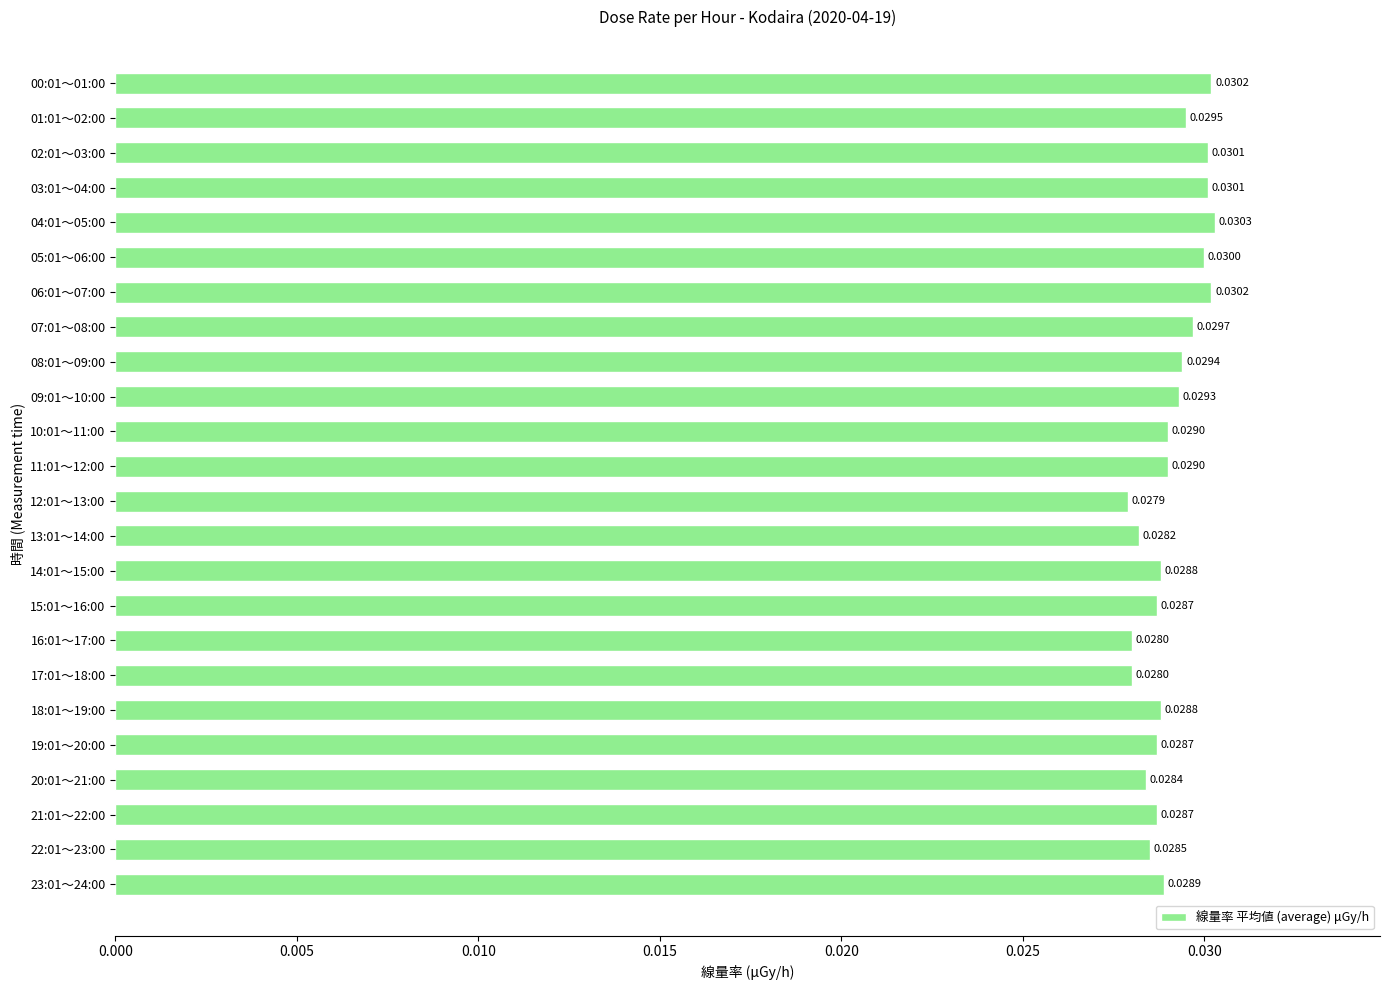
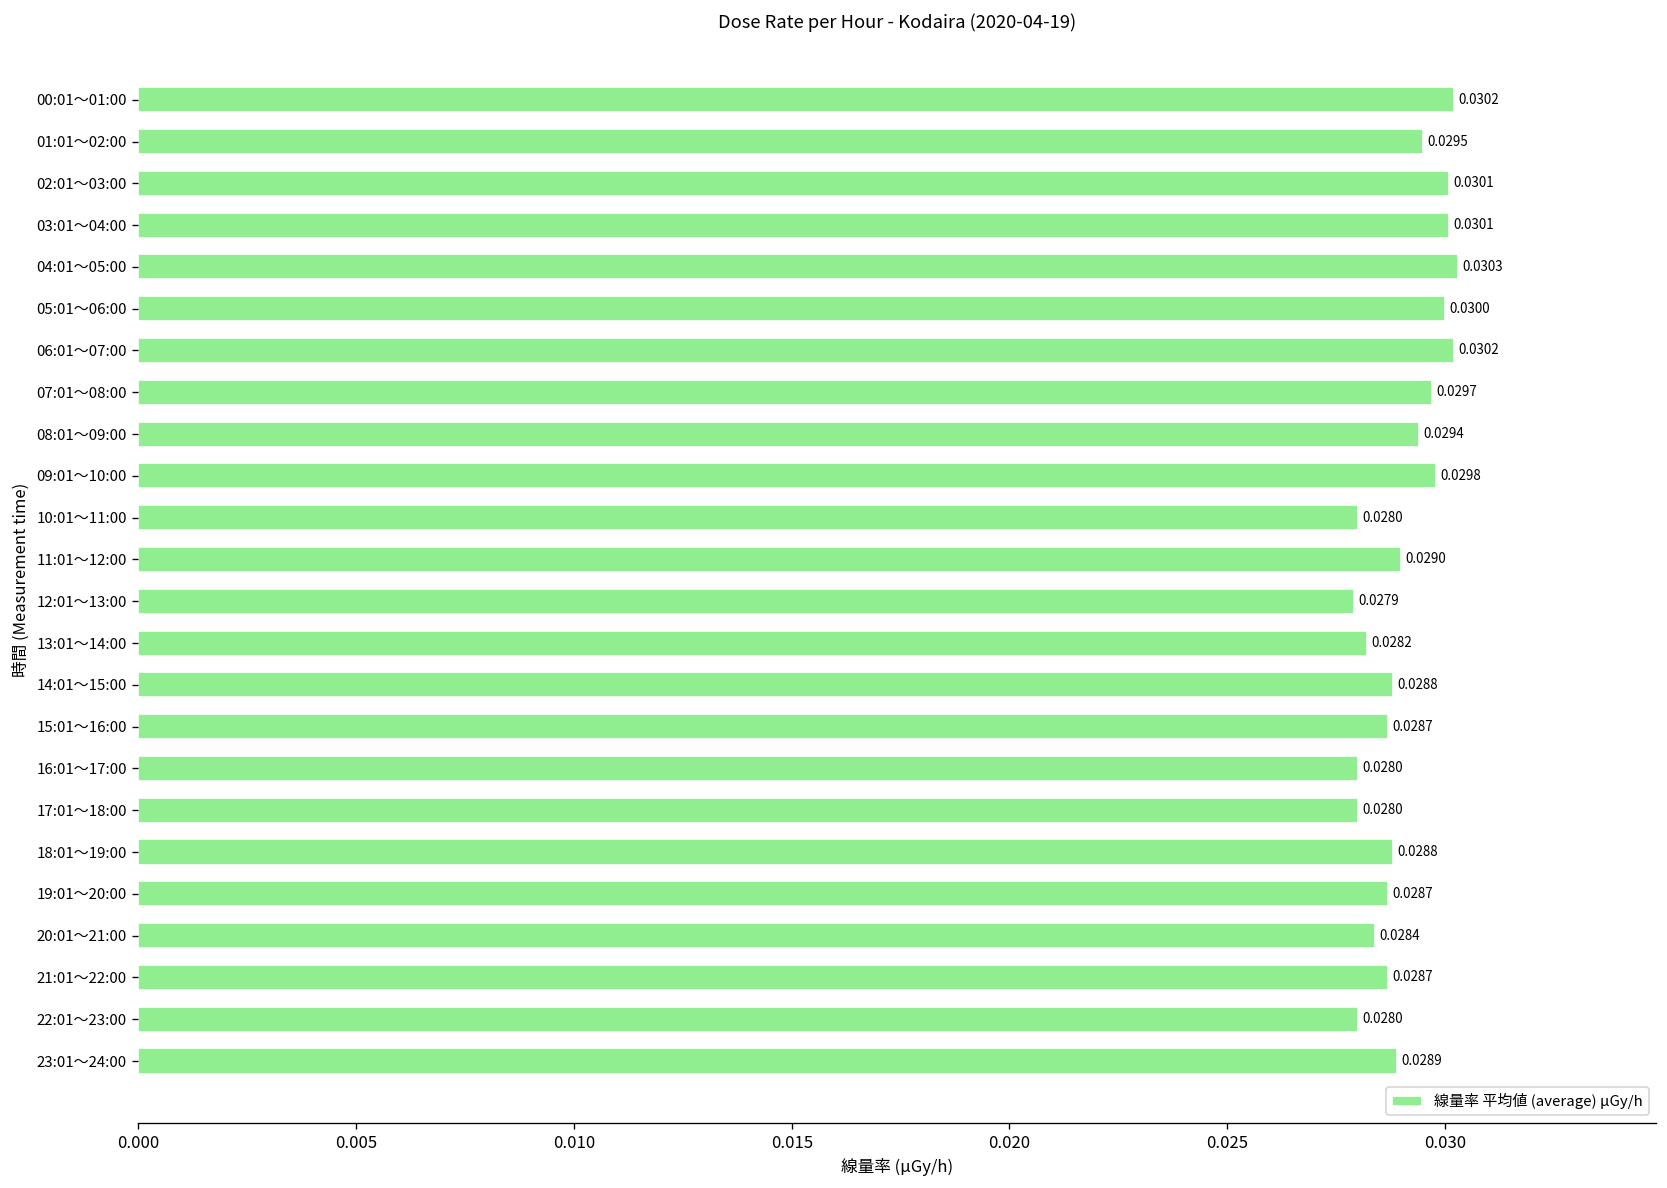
09:01～10:00: 0.0293 -> 0.0298
10:01～11:00: 0.0290 -> 0.0280
22:01～23:00: 0.0285 -> 0.0280
